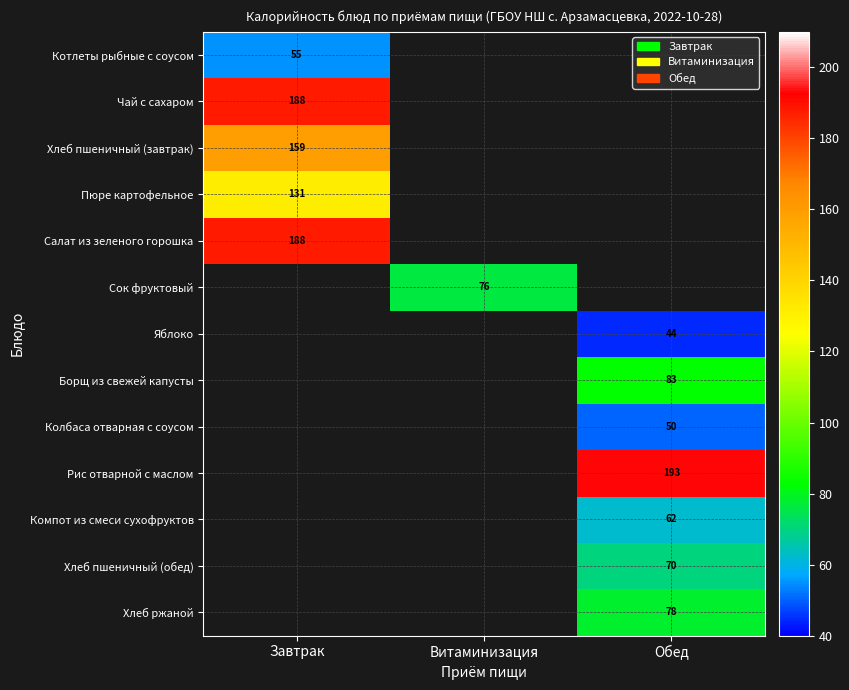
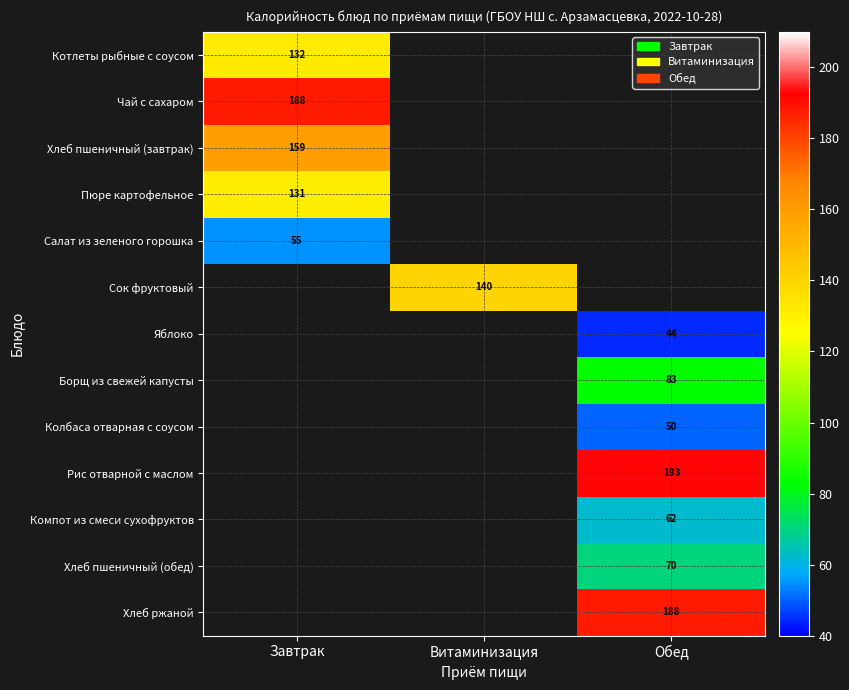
Котлеты рыбные с соусом, Завтрак: 55 -> 132
Салат из зеленого горошка, Завтрак: 188 -> 55
Сок фруктовый, Витаминизация: 76 -> 140
Хлеб ржаной, Обед: 78 -> 188
